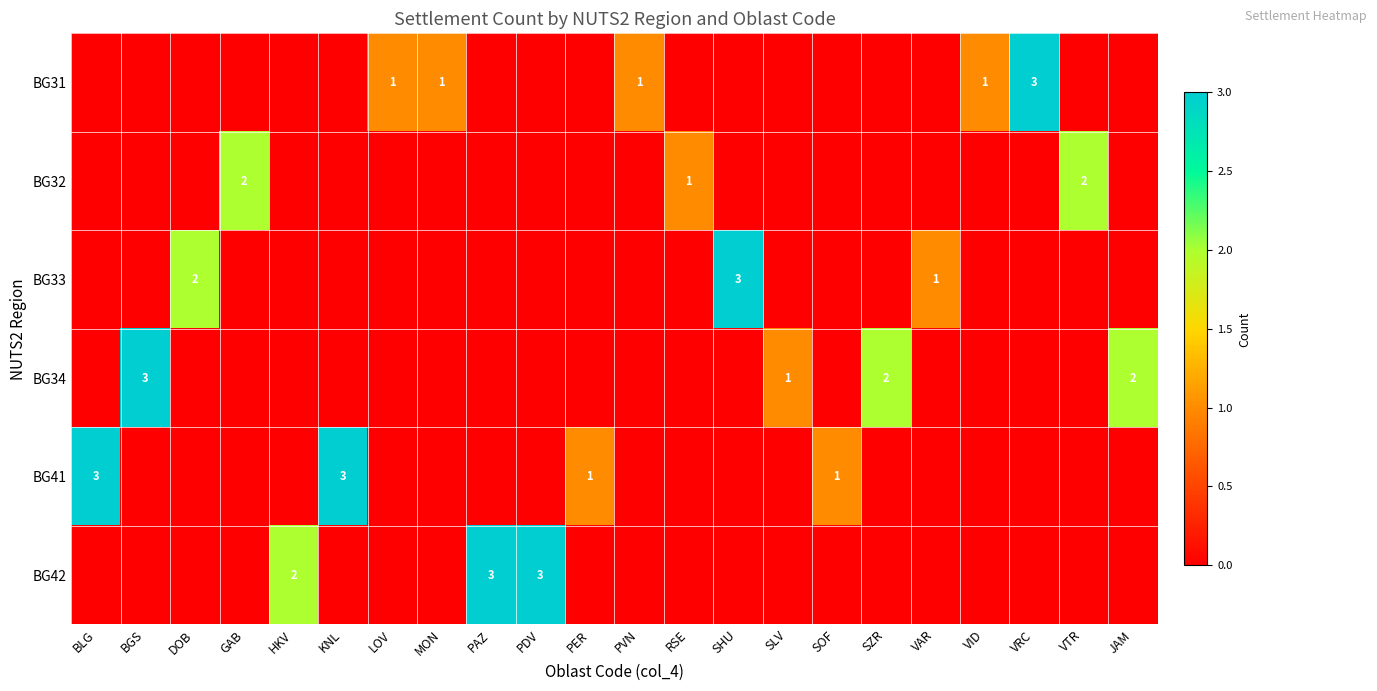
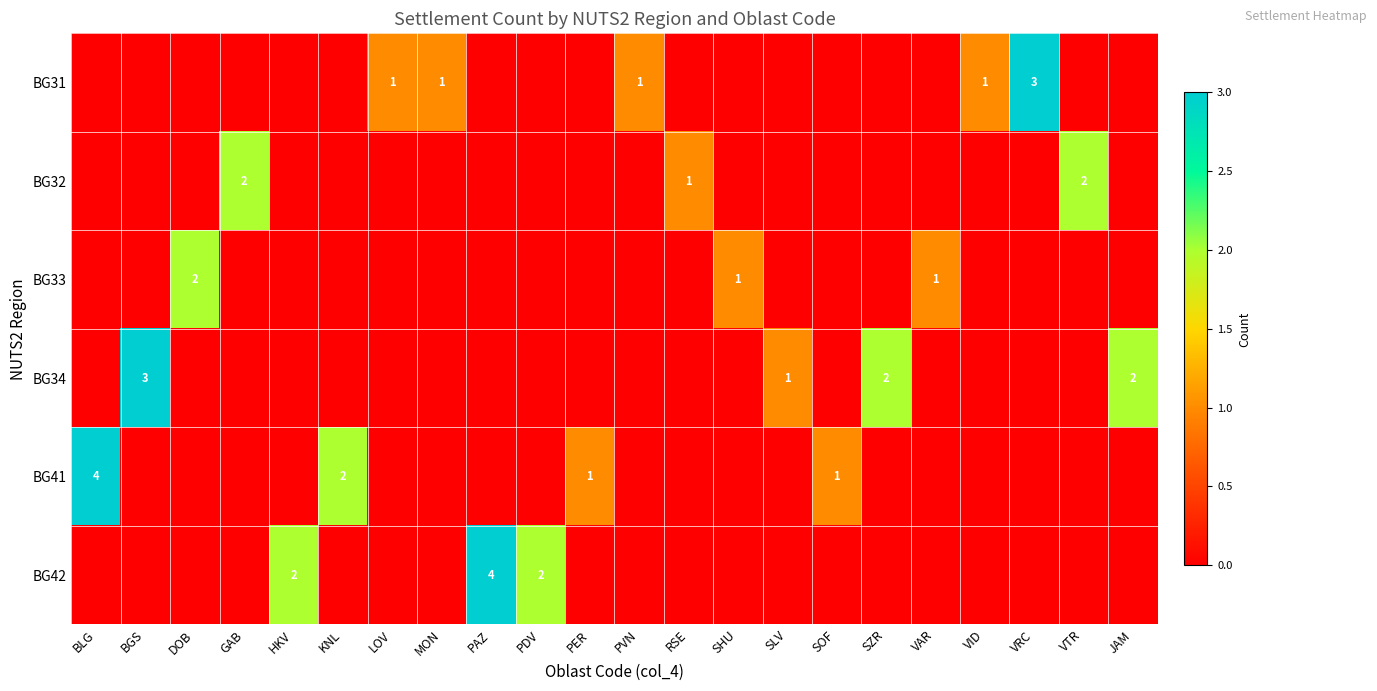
BG33, SHU: 3 -> 1
BG41, BLG: 3 -> 4
BG41, KNL: 3 -> 2
BG42, PAZ: 3 -> 4
BG42, PDV: 3 -> 2
